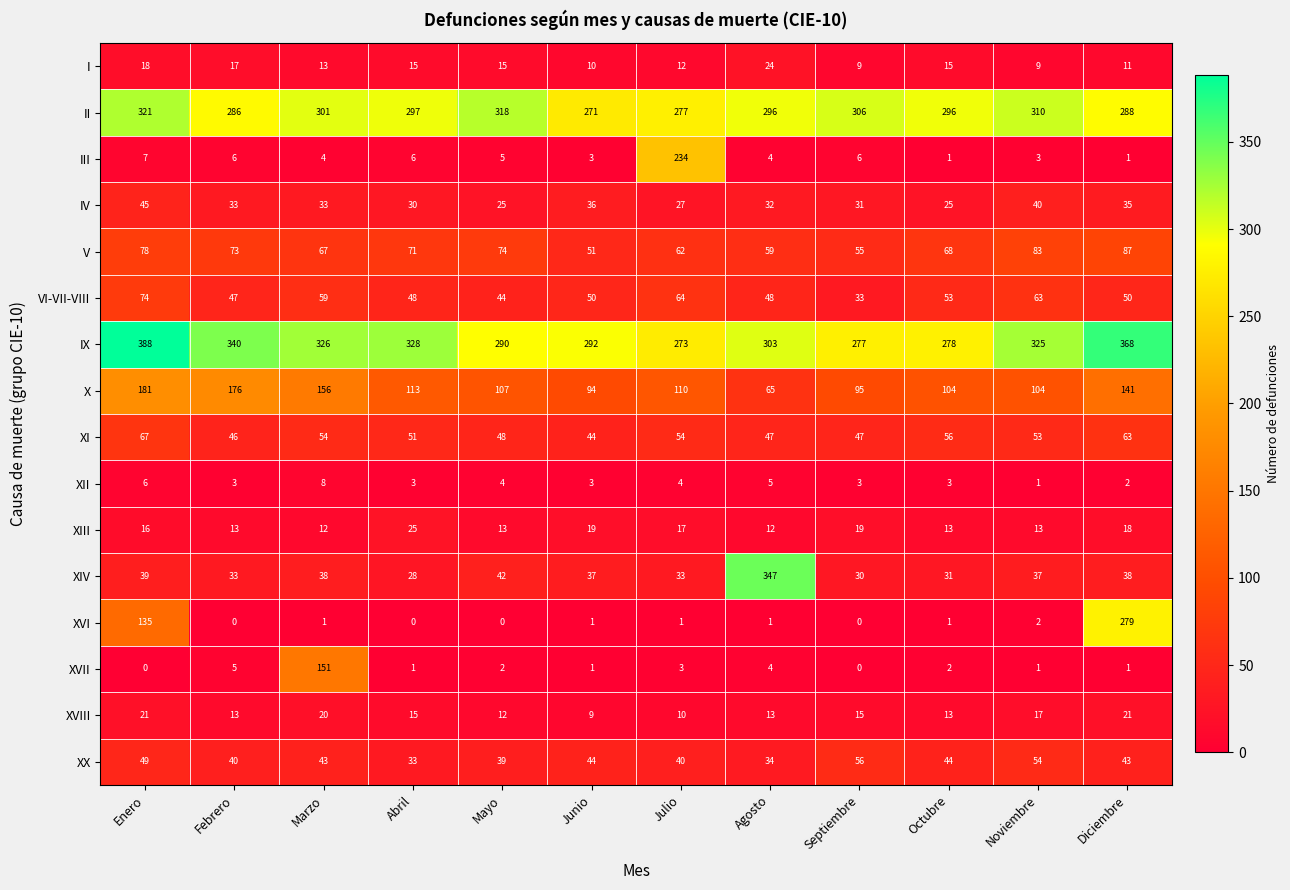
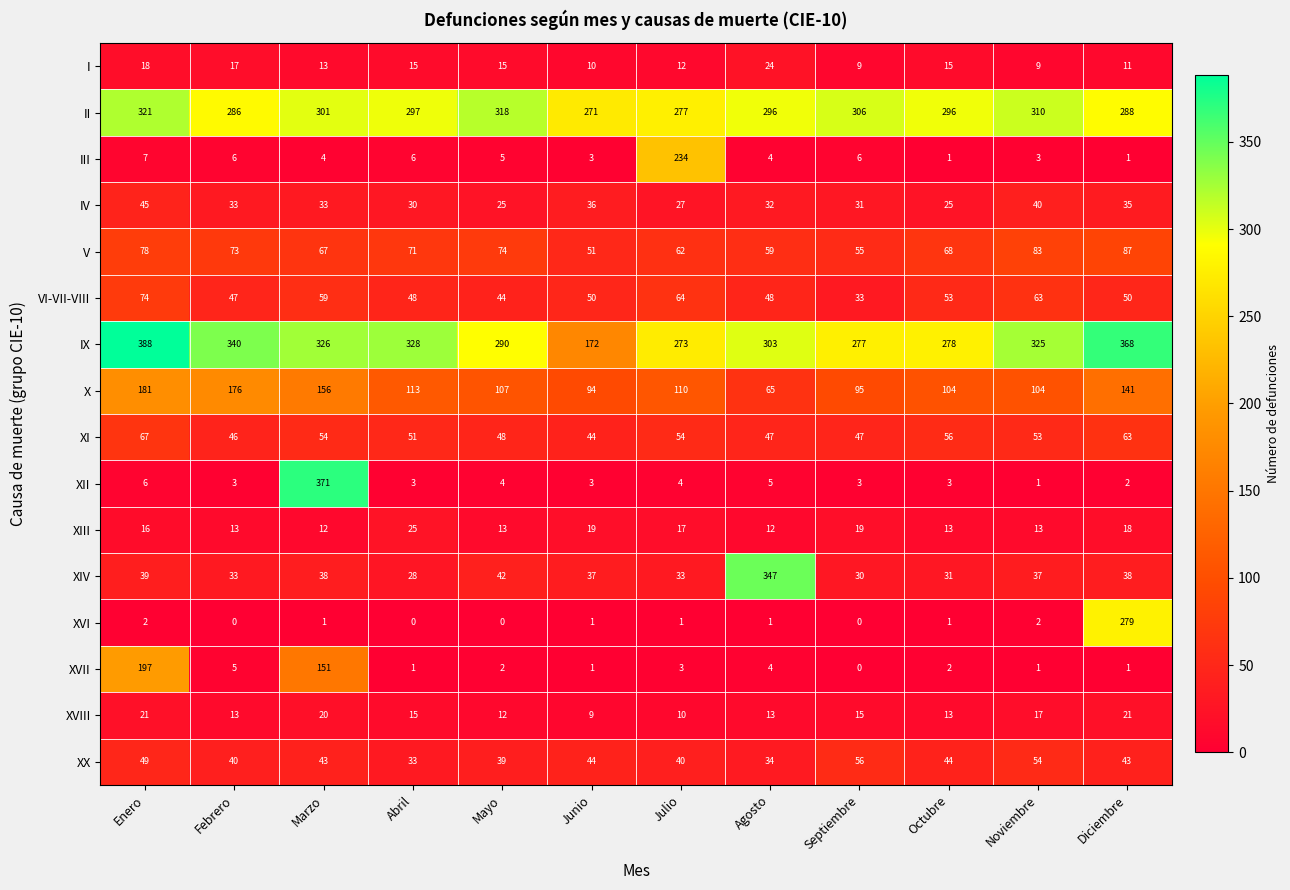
IX, Junio: 292 -> 172
XII, Marzo: 8 -> 371
XVI, Enero: 135 -> 2
XVII, Enero: 0 -> 197
